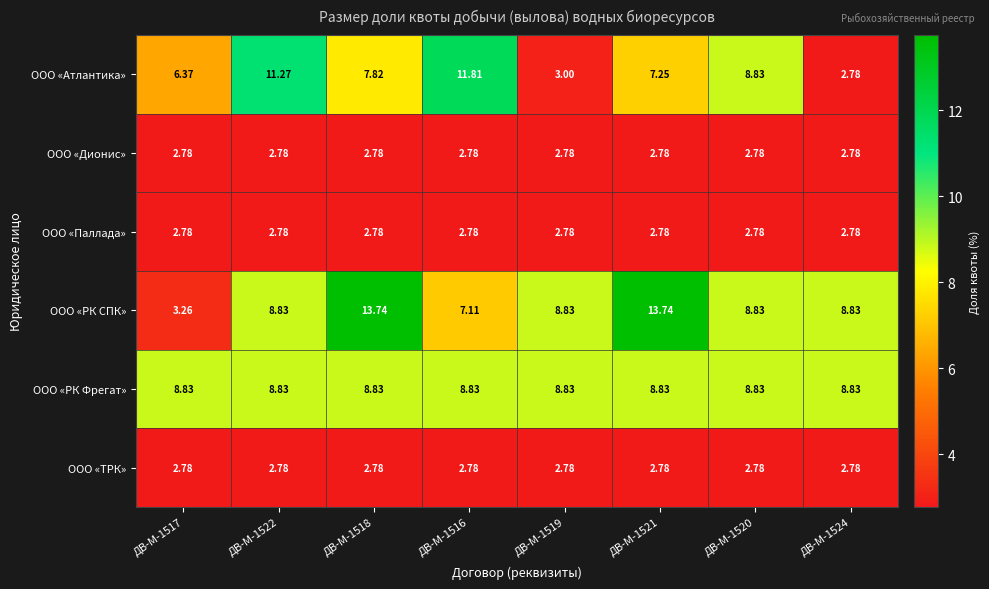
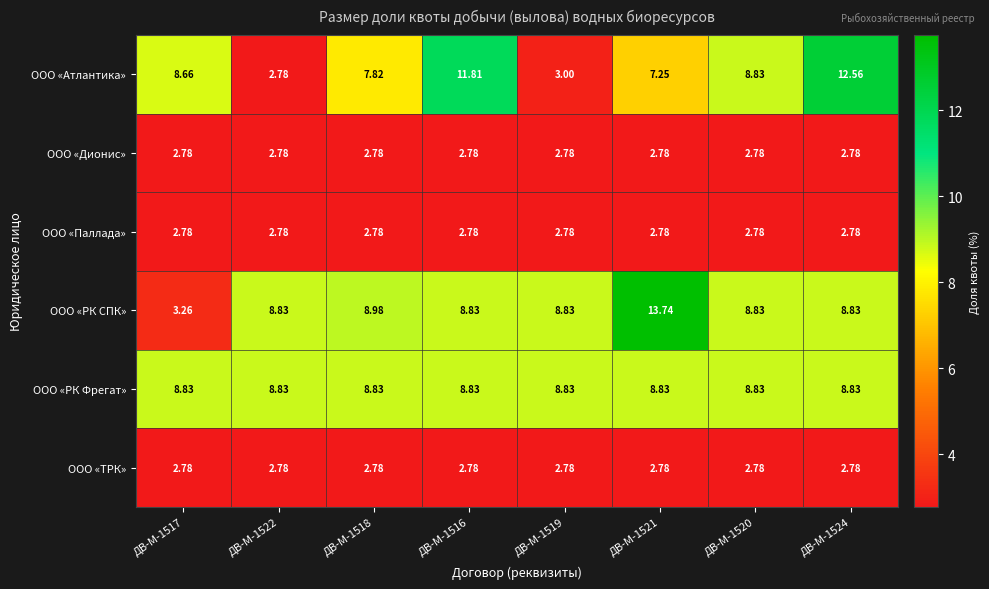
ООО «Атлантика», ДВ-М-1517: 6.37 -> 8.66
ООО «Атлантика», ДВ-М-1522: 11.27 -> 2.78
ООО «Атлантика», ДВ-М-1524: 2.78 -> 12.56
ООО «РК СПК», ДВ-М-1518: 13.74 -> 8.98
ООО «РК СПК», ДВ-М-1516: 7.11 -> 8.83
